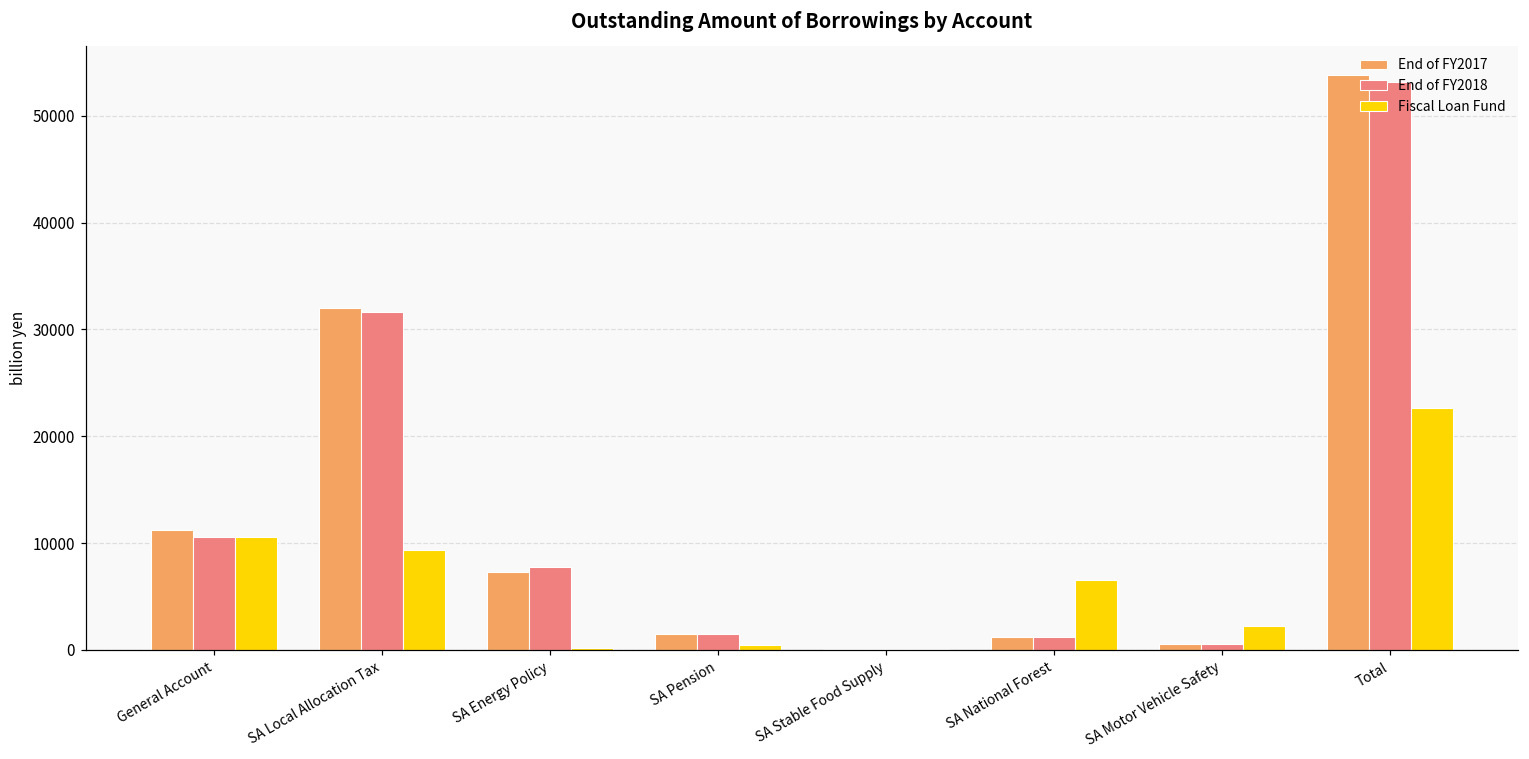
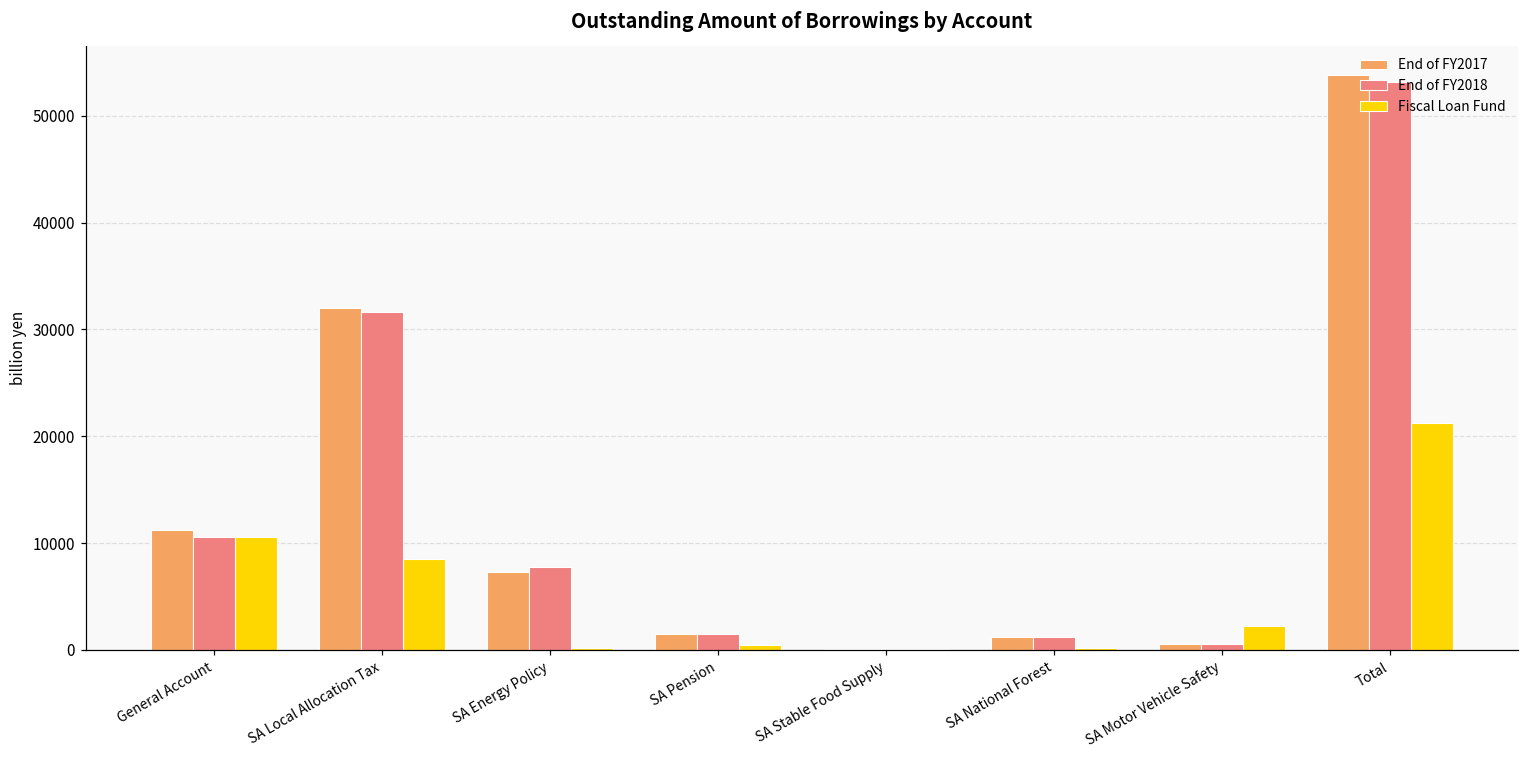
Fiscal Loan Fund, SA Local Allocation Tax: 9400 -> 8500
Fiscal Loan Fund, SA National Forest: 7000 -> 0
Fiscal Loan Fund, Total: 23000 -> 21000
